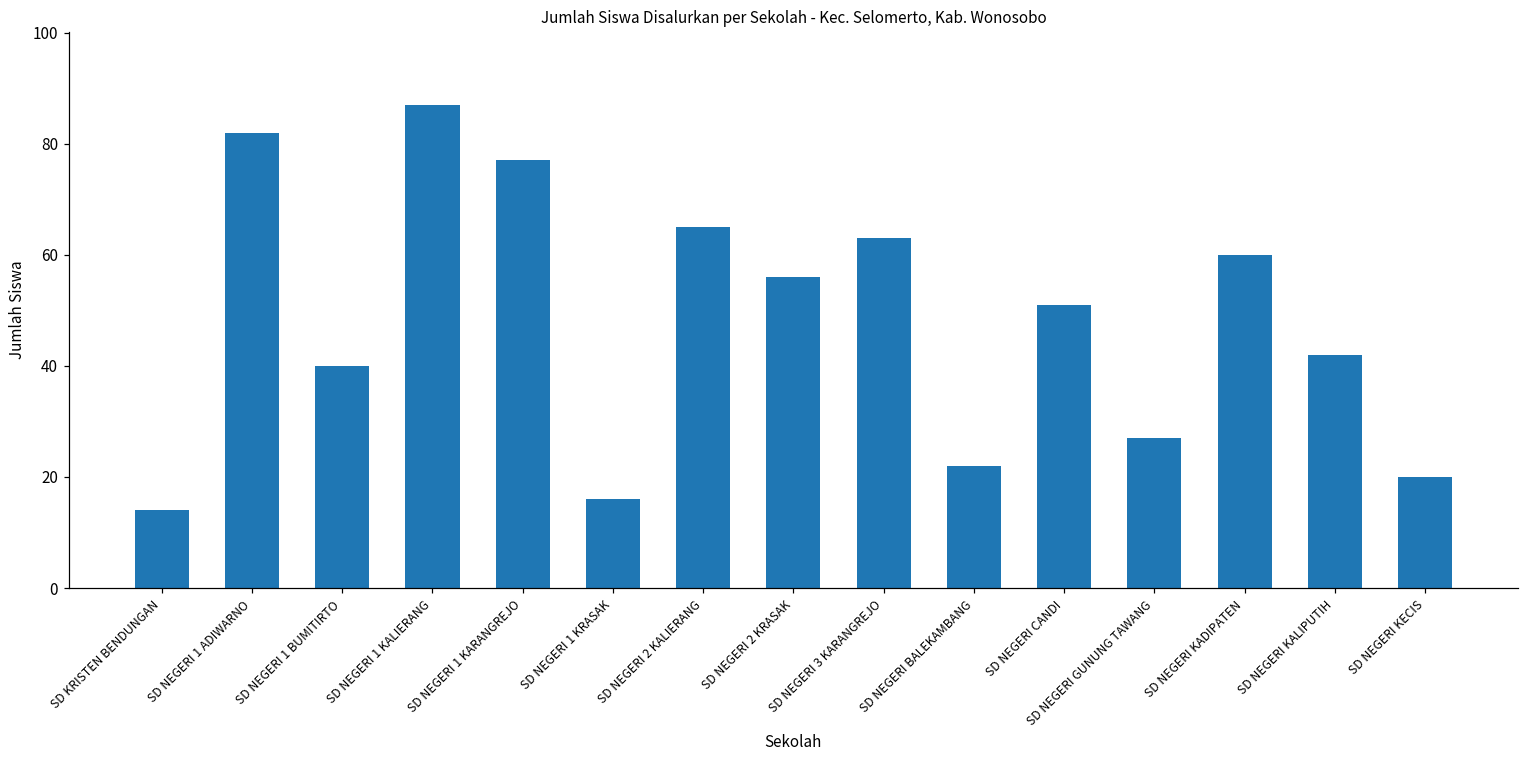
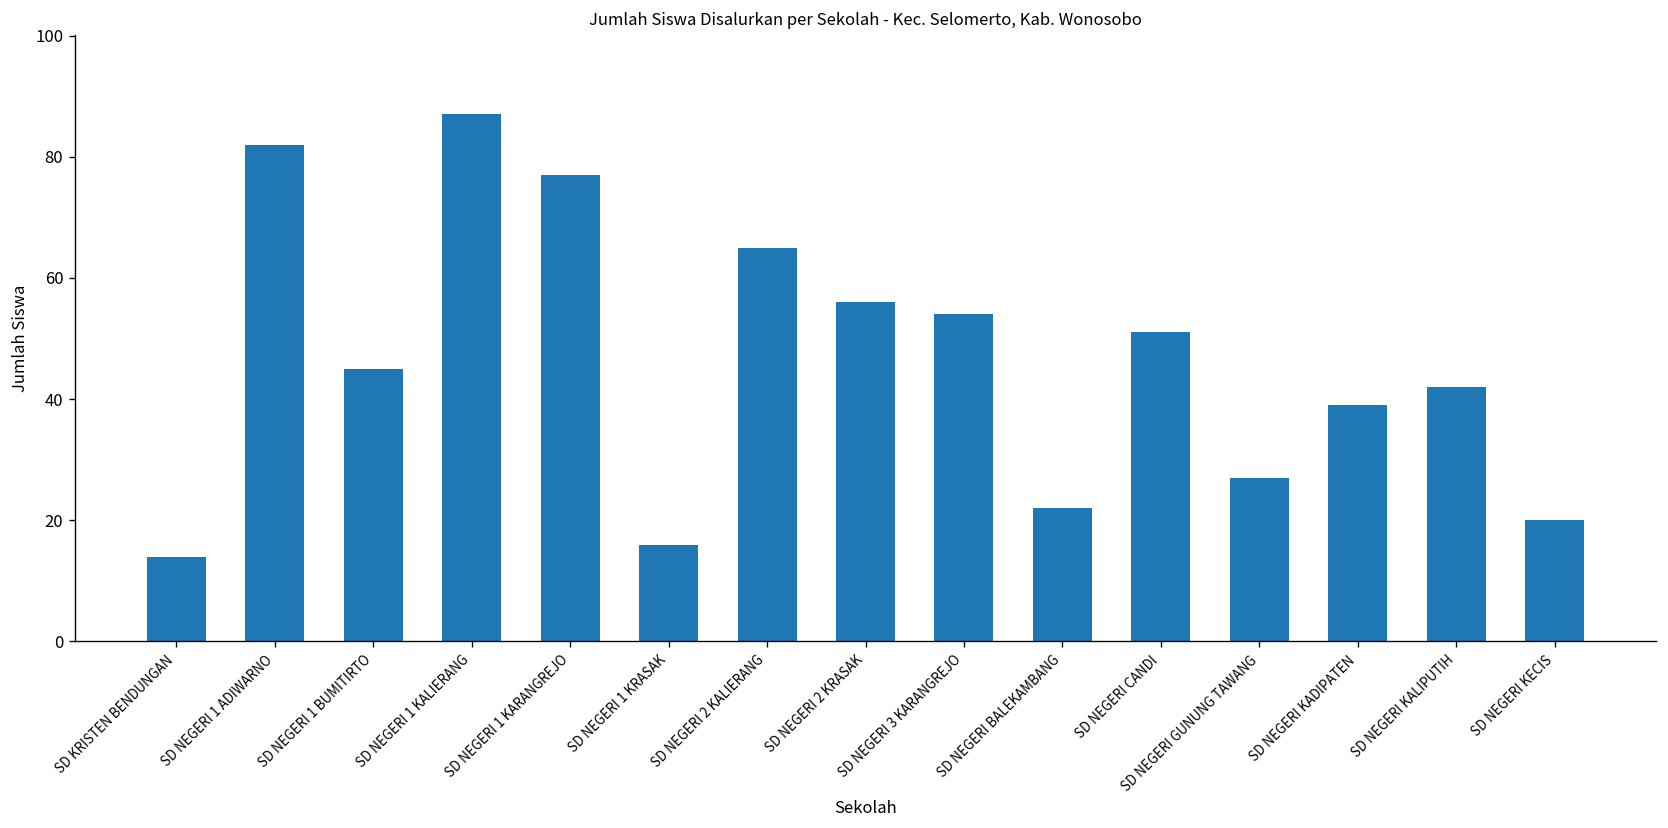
SD NEGERI 1 BUMITIRTO: 40 -> 45
SD NEGERI 3 KARANGREJO: 63 -> 54
SD NEGERI KADIPATEN: 60 -> 39
